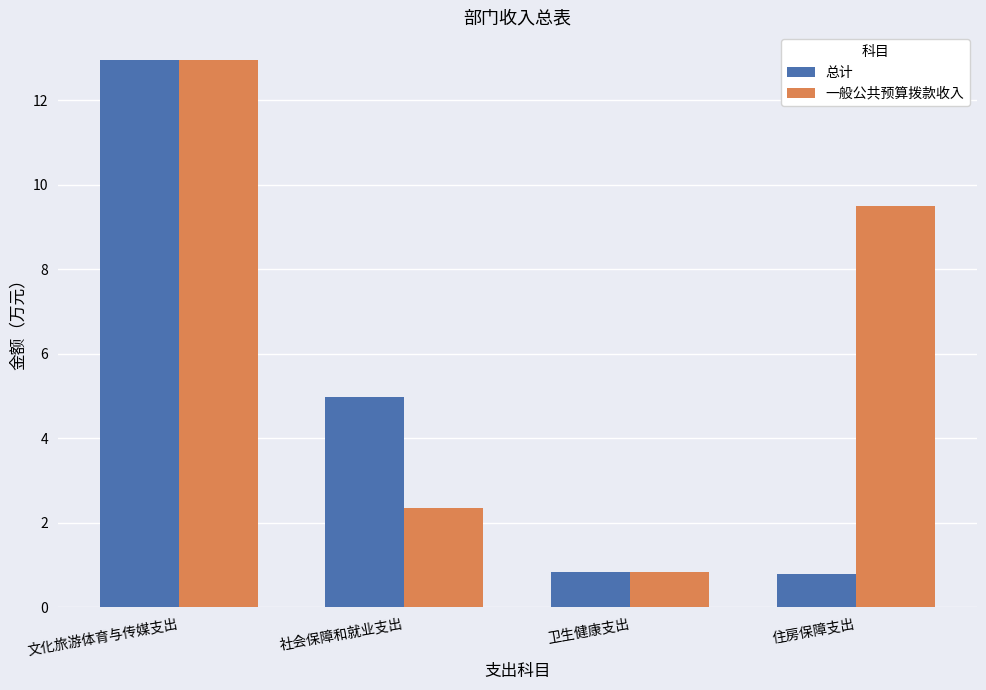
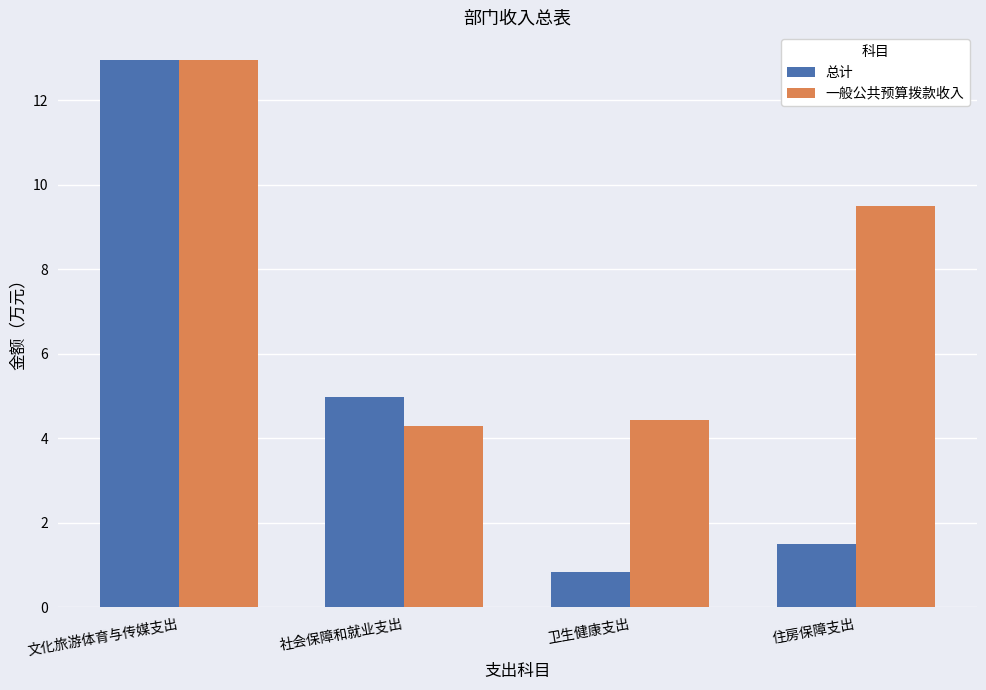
一般公共预算拨款收入, 社会保障和就业支出: 2.4 -> 4.3
一般公共预算拨款收入, 卫生健康支出: 0.8 -> 4.4
总计, 住房保障支出: 0.8 -> 1.5
